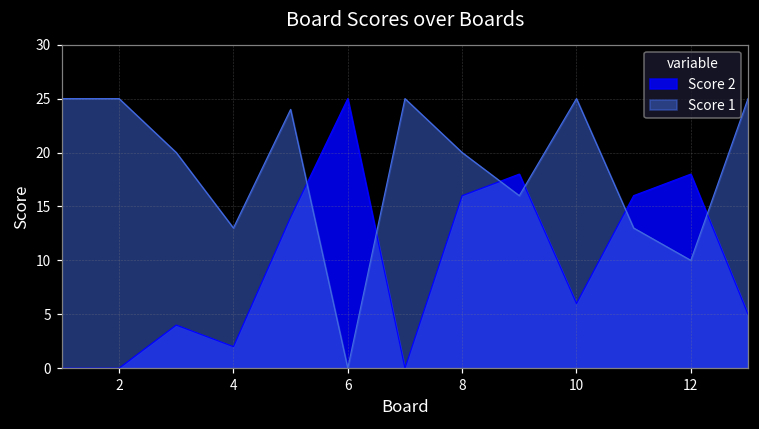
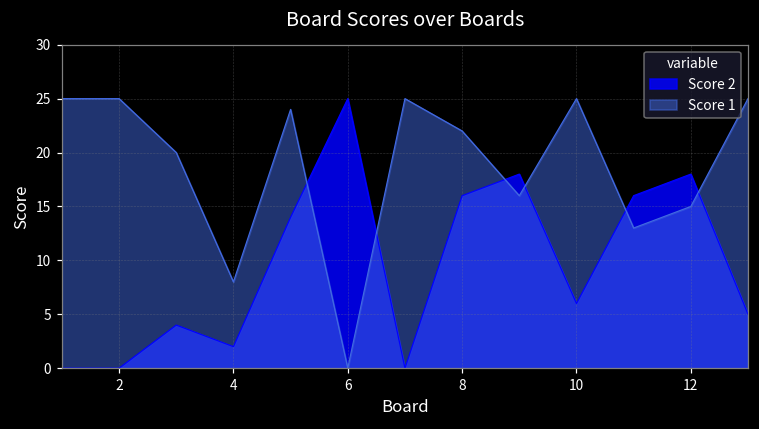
Score 1, 4: 13 -> 8
Score 1, 8: 20 -> 22
Score 1, 12: 10 -> 15
